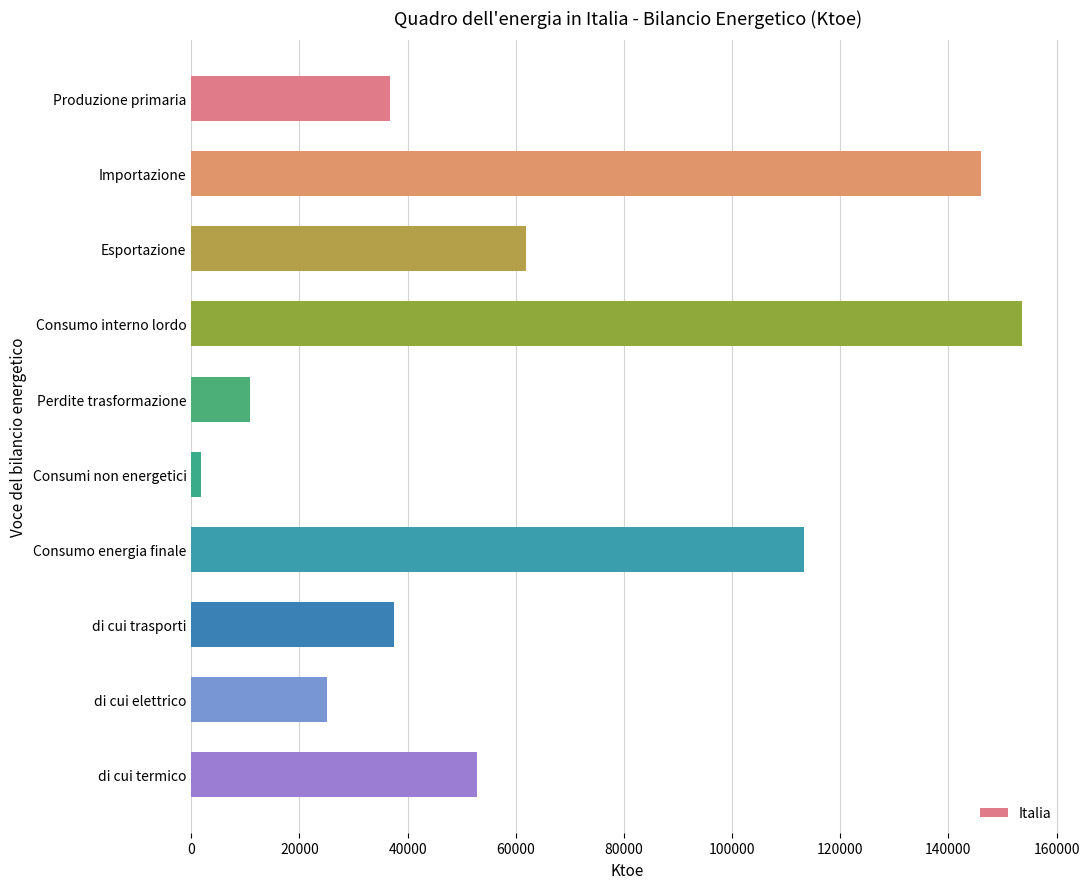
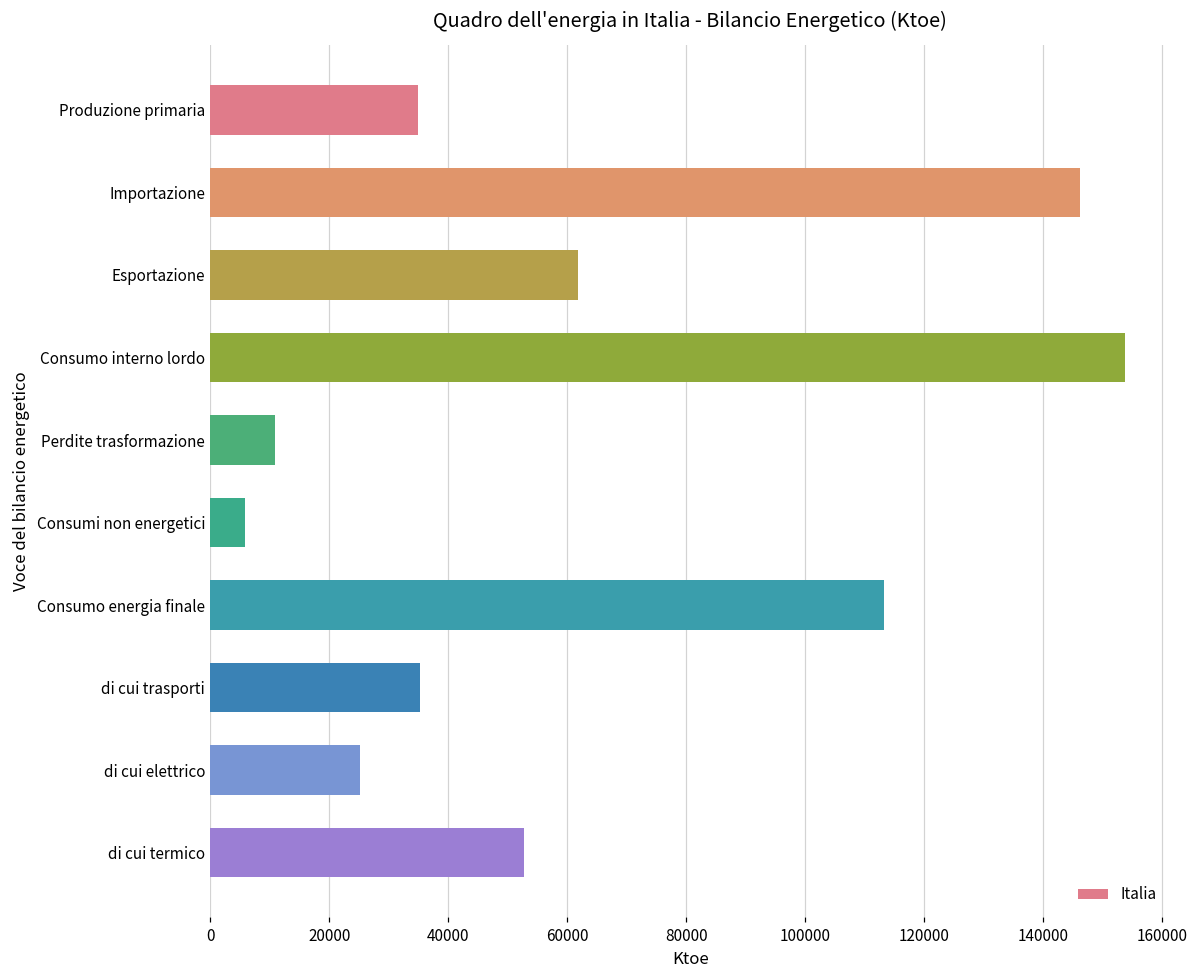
Produzione primaria: 37000 -> 35000
Consumi non energetici: 2000 -> 6000
di cui trasporti: 38000 -> 35000
